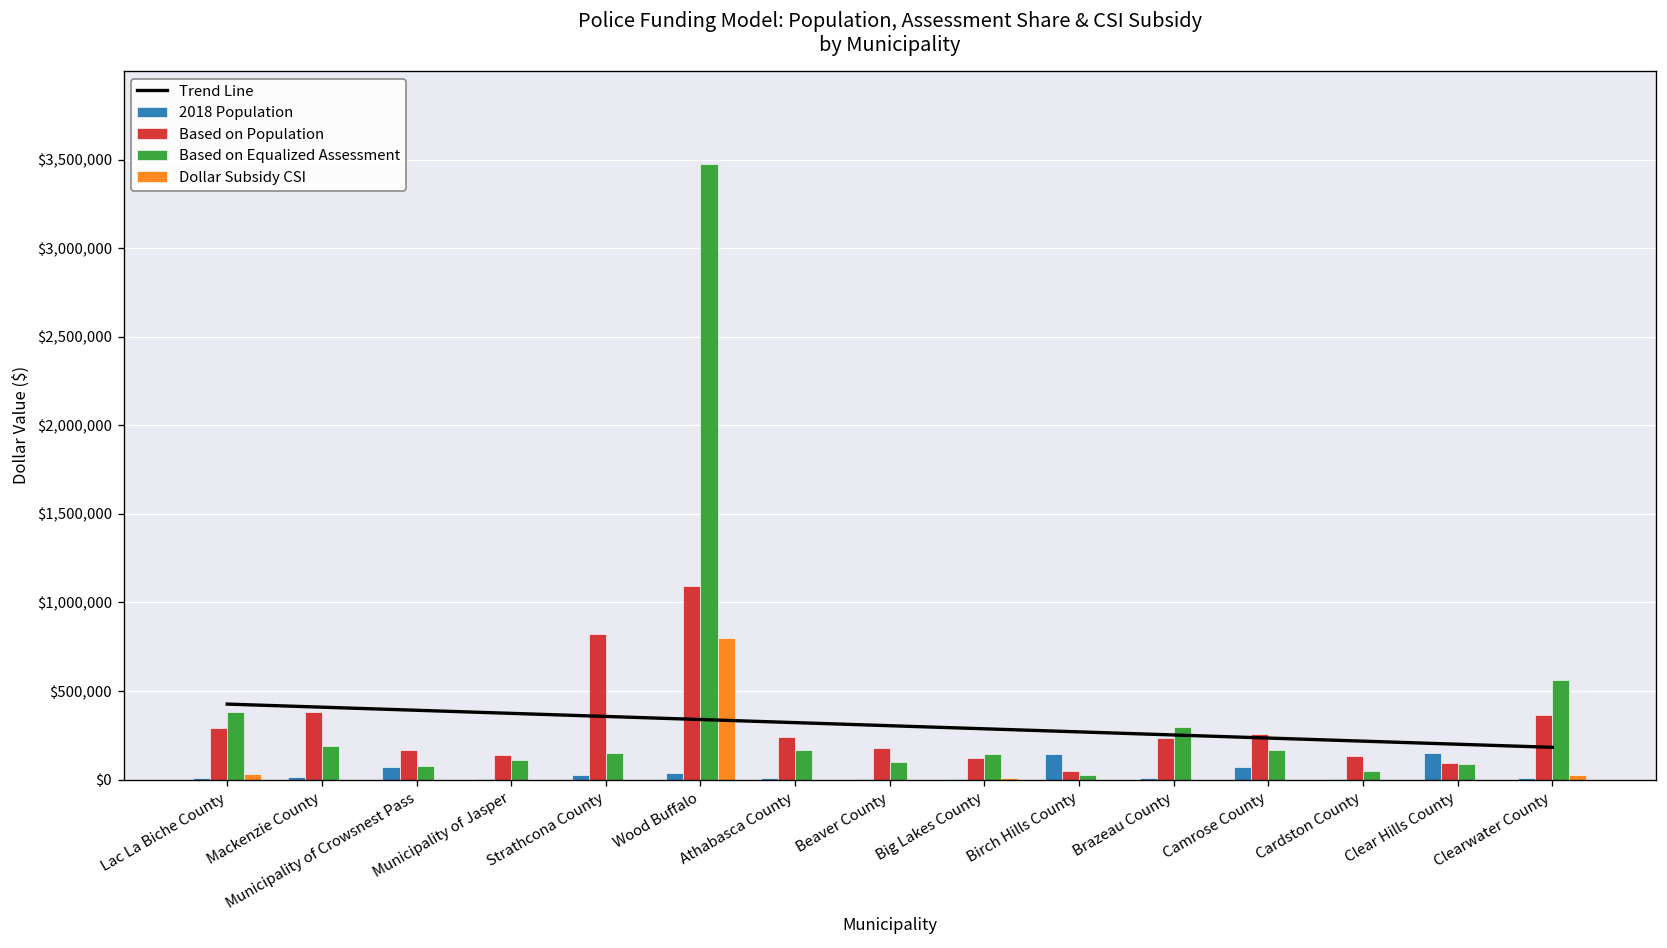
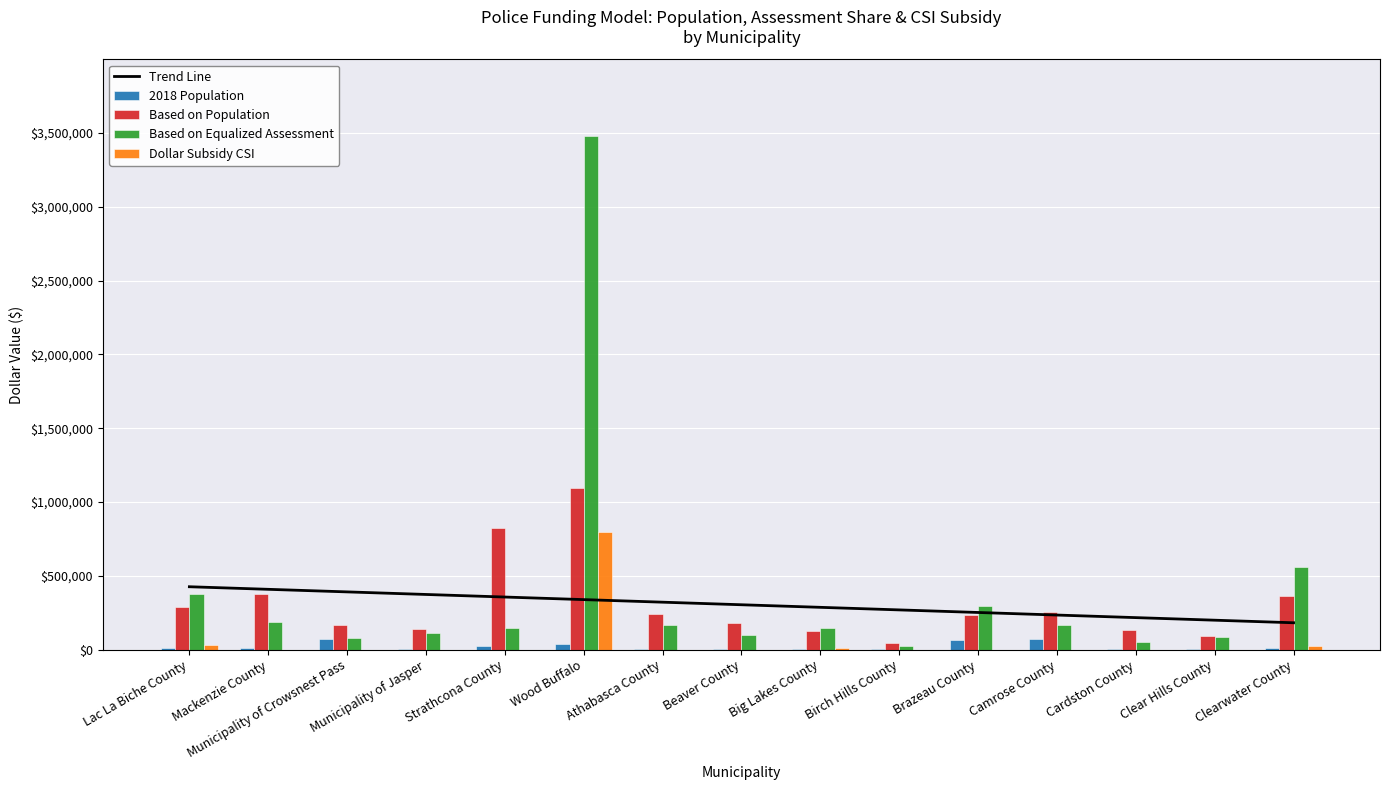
2018 Population, Birch Hills County: $150,000 -> $0
2018 Population, Brazeau County: $10,000 -> $70,000
2018 Population, Clear Hills County: $150,000 -> $0
